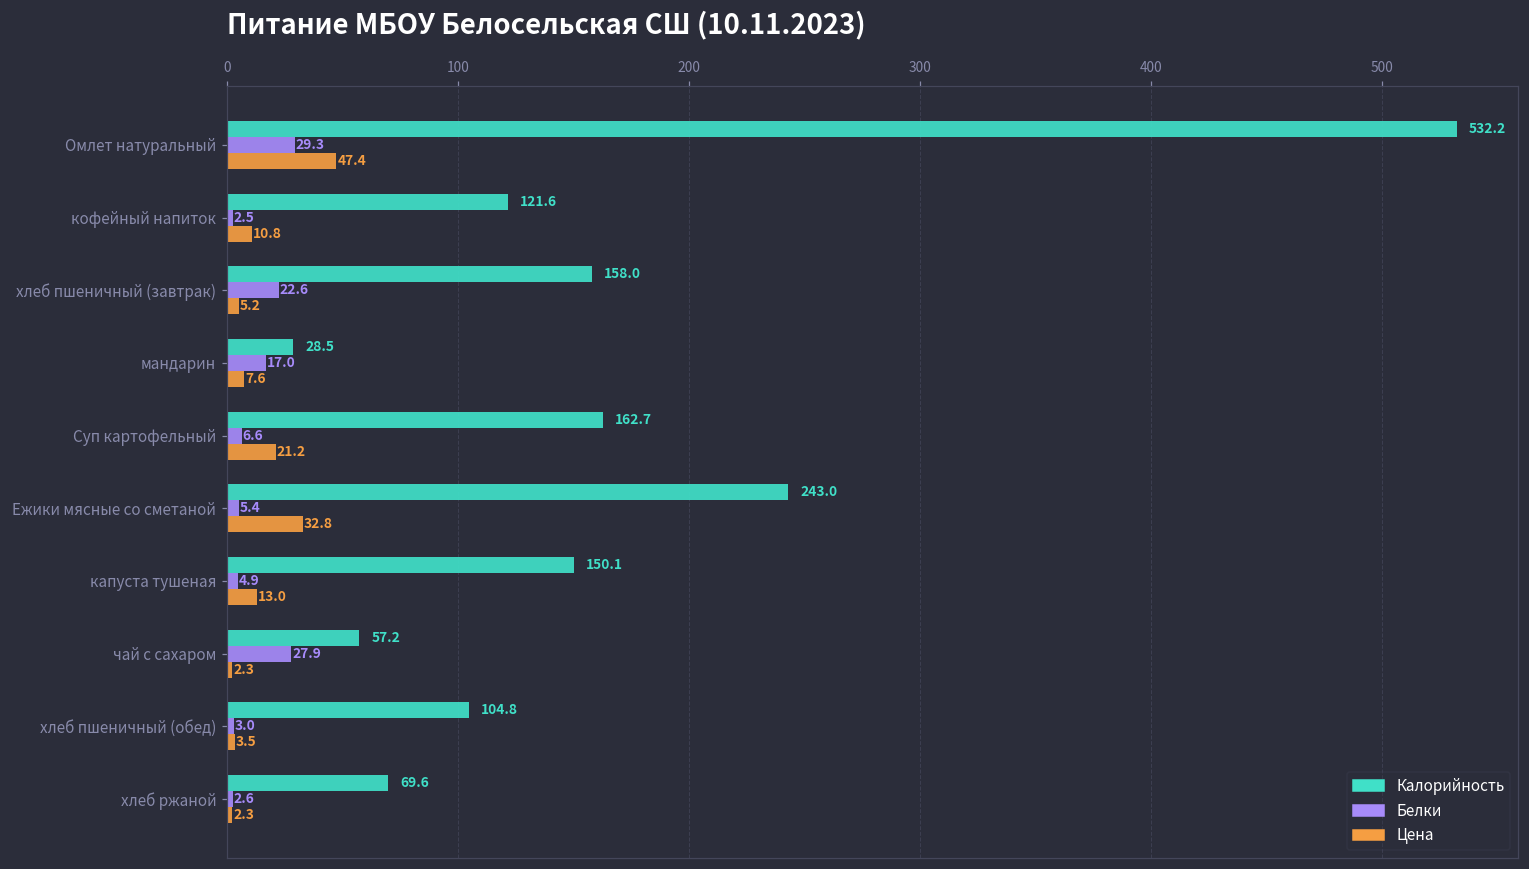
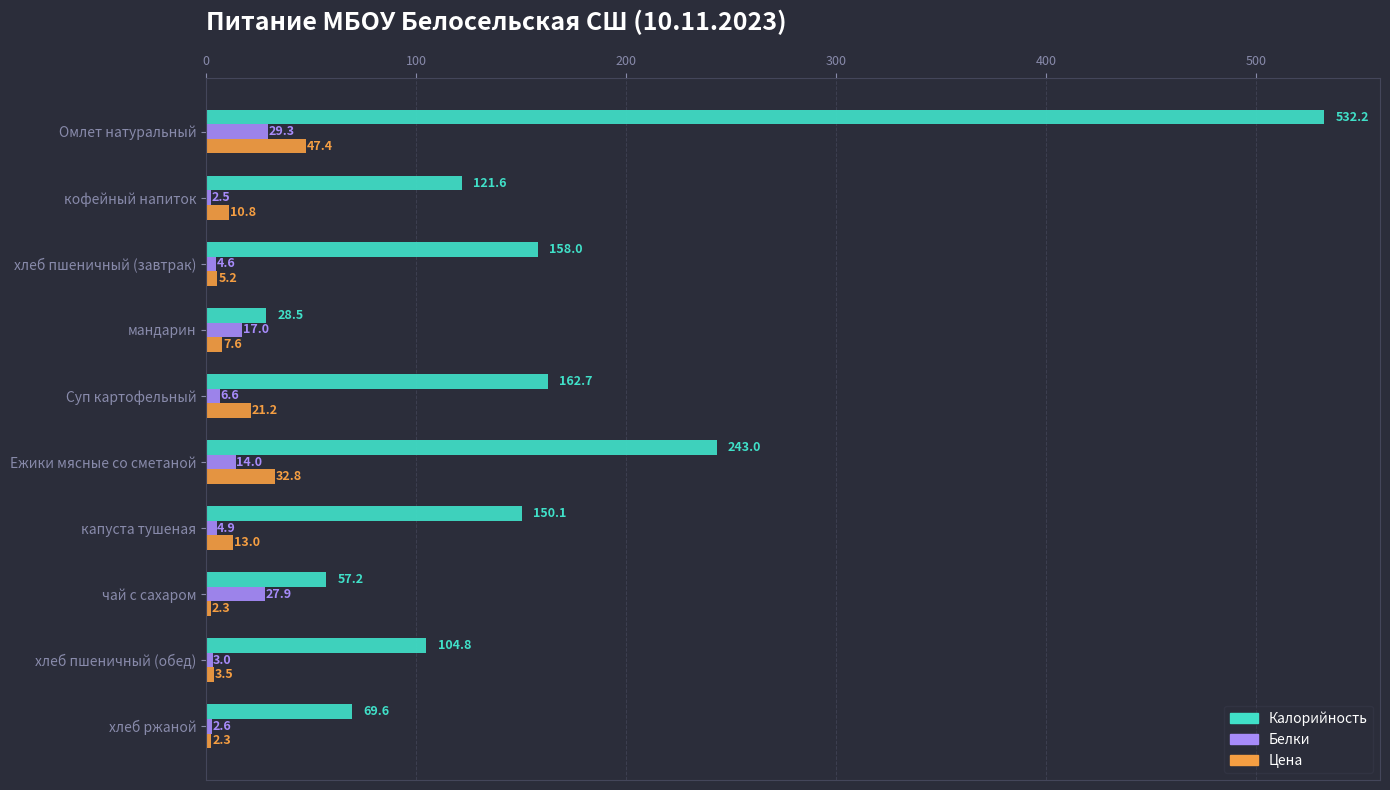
Белки, хлеб пшеничный (завтрак): 22.6 -> 4.6
Белки, Ежики мясные со сметаной: 5.4 -> 14.0
